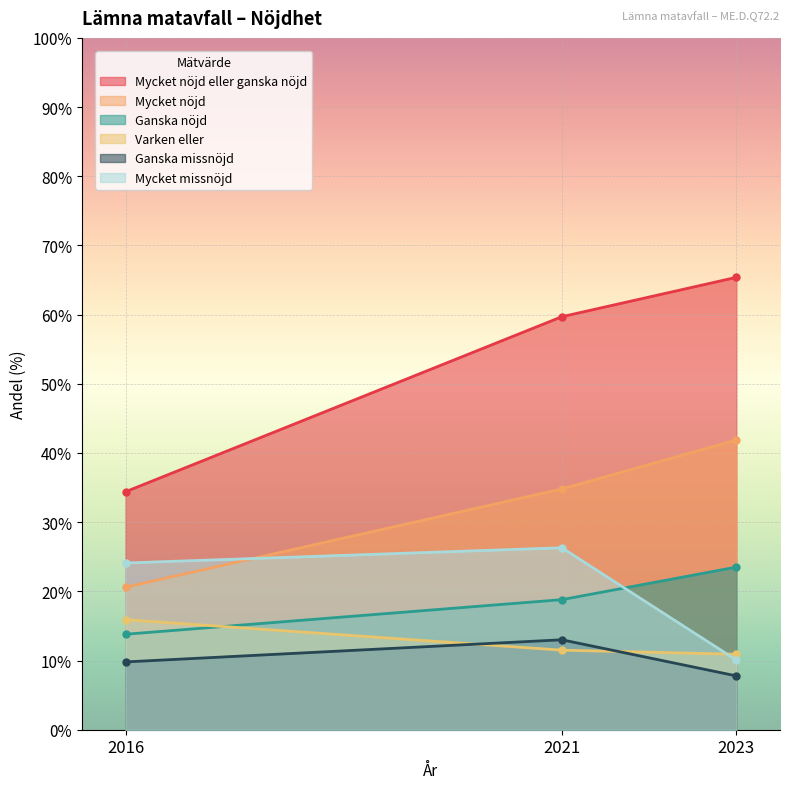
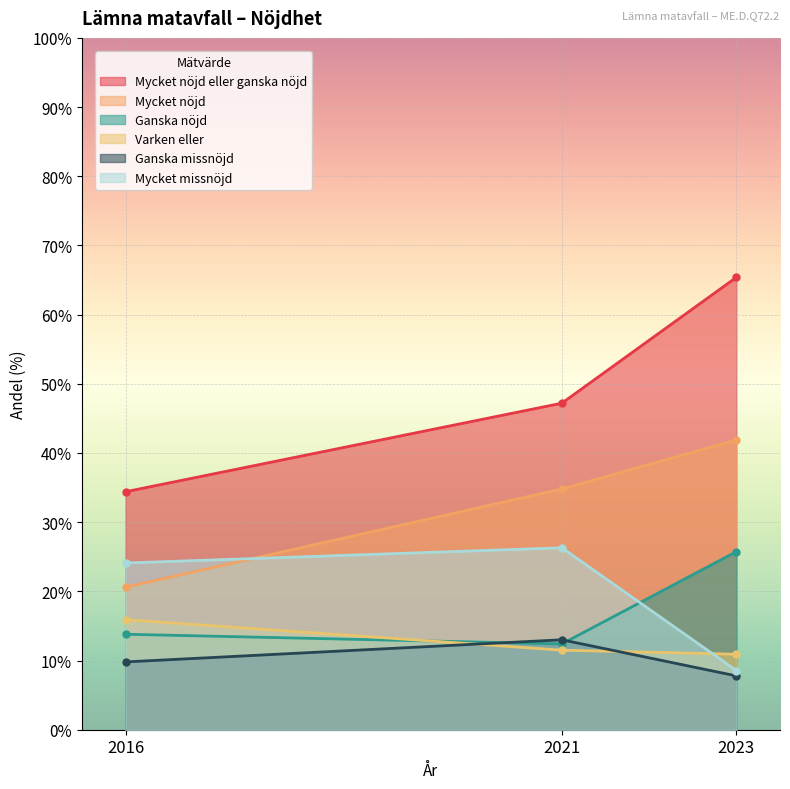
Mycket nöjd eller ganska nöjd, 2021: 60% -> 47%
Ganska nöjd, 2021: 19% -> 12%
Ganska nöjd, 2023: 24% -> 26%
Mycket missnöjd, 2023: 10% -> 9%
